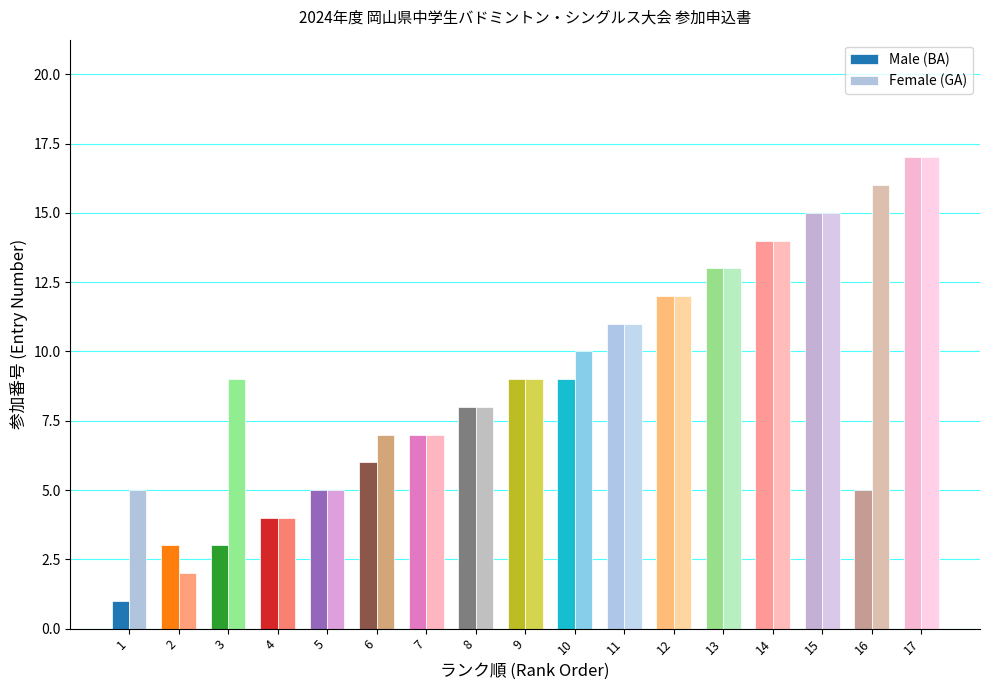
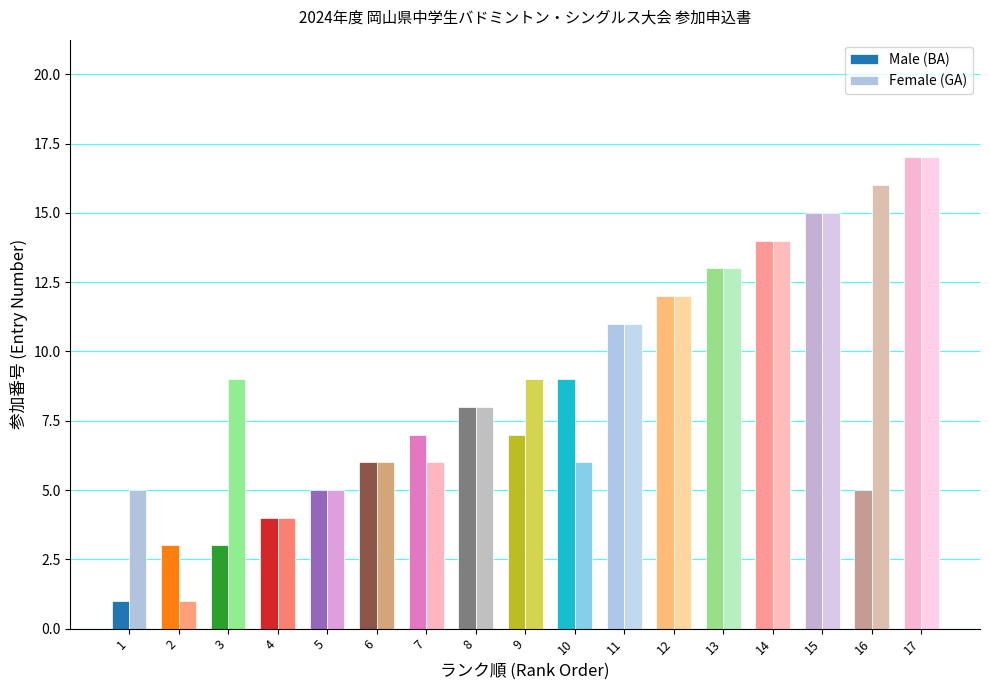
Female (GA), 2: 2 -> 1
Female (GA), 6: 7 -> 6
Female (GA), 7: 7 -> 6
Male (BA), 9: 9 -> 7
Female (GA), 10: 10 -> 6
